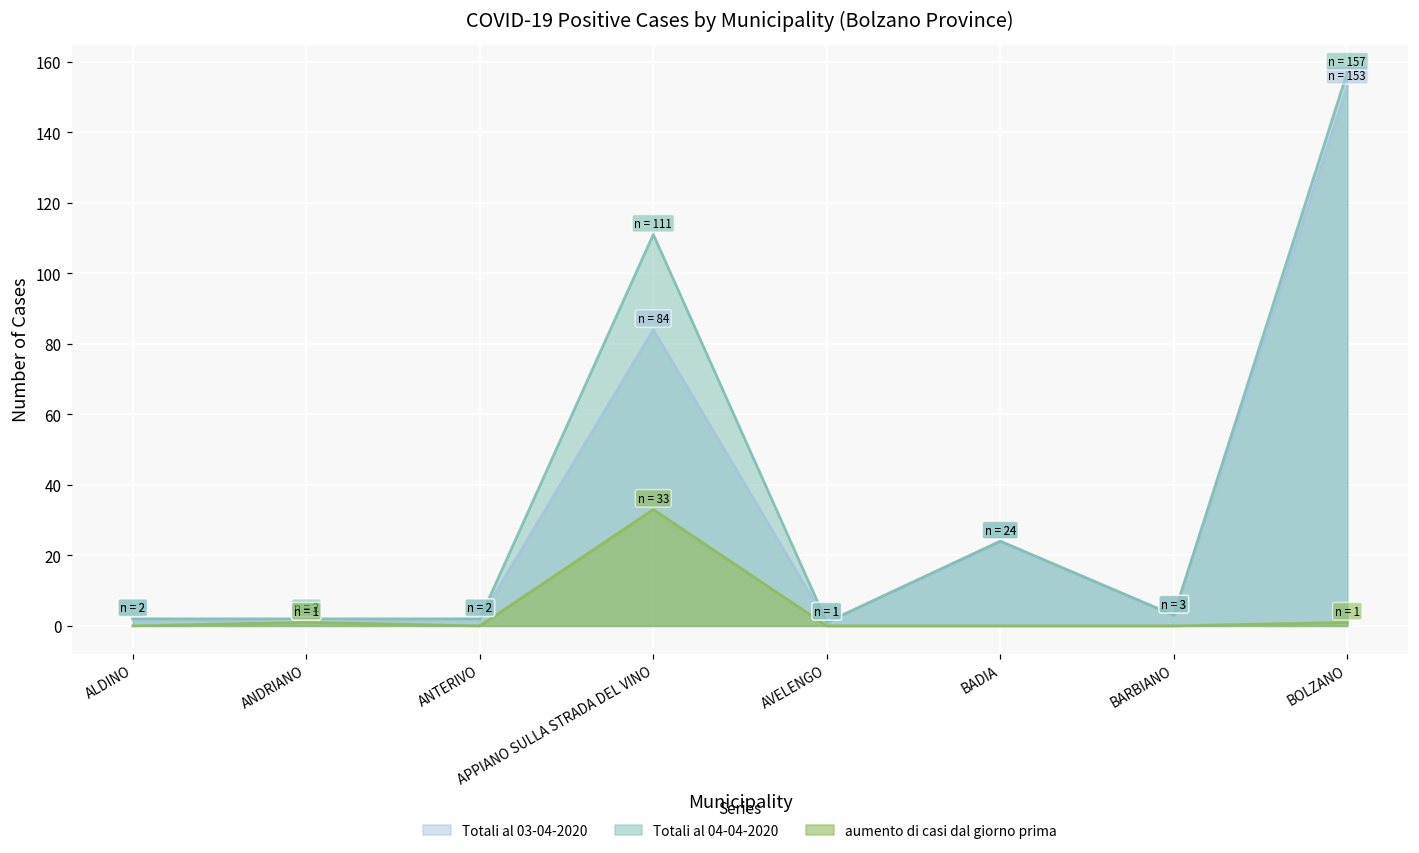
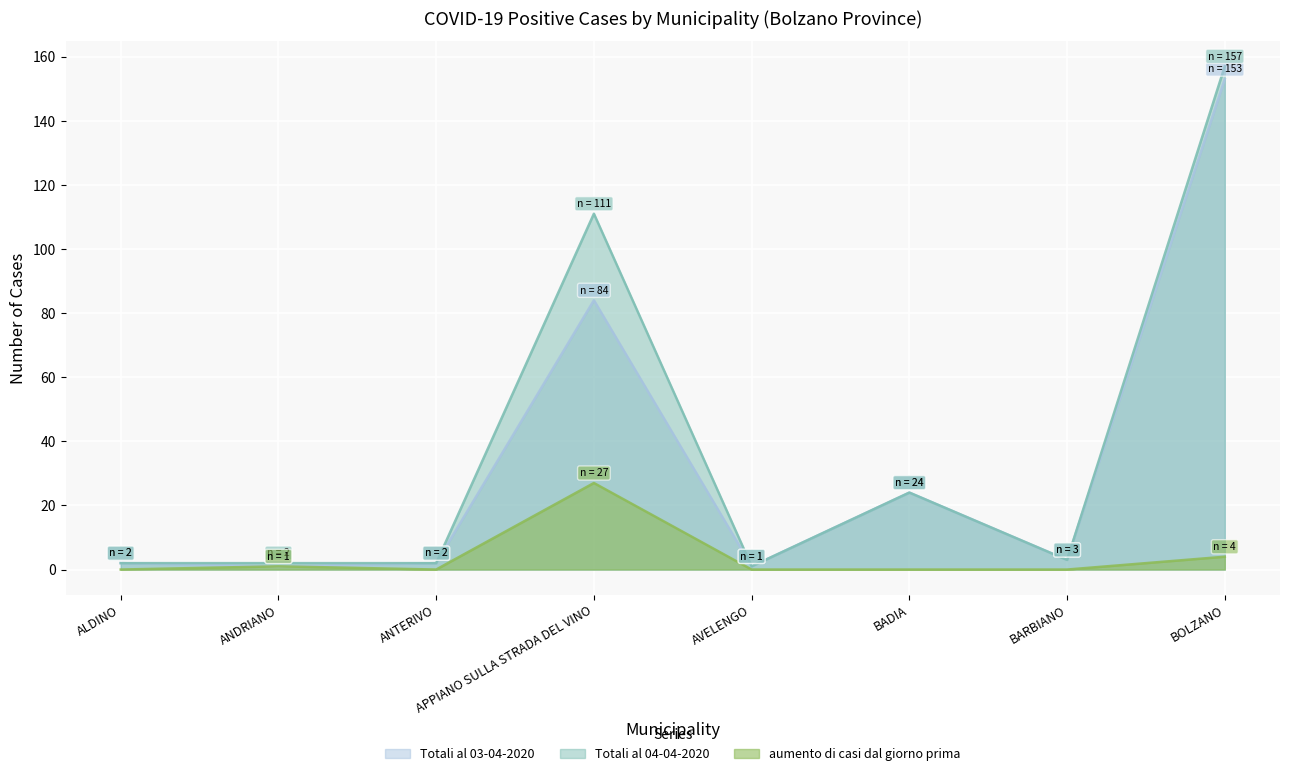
aumento di casi dal giorno prima, APPIANO SULLA STRADA DEL VINO: 33 -> 27
aumento di casi dal giorno prima, BOLZANO: 1 -> 4
